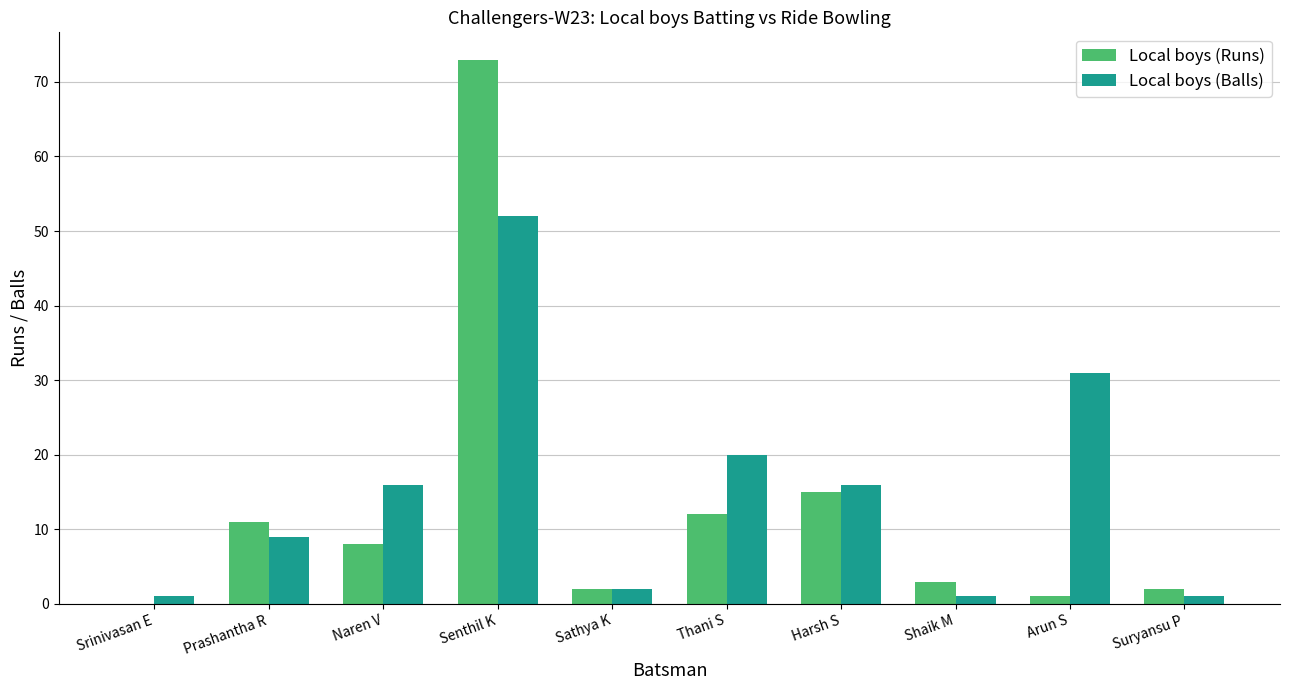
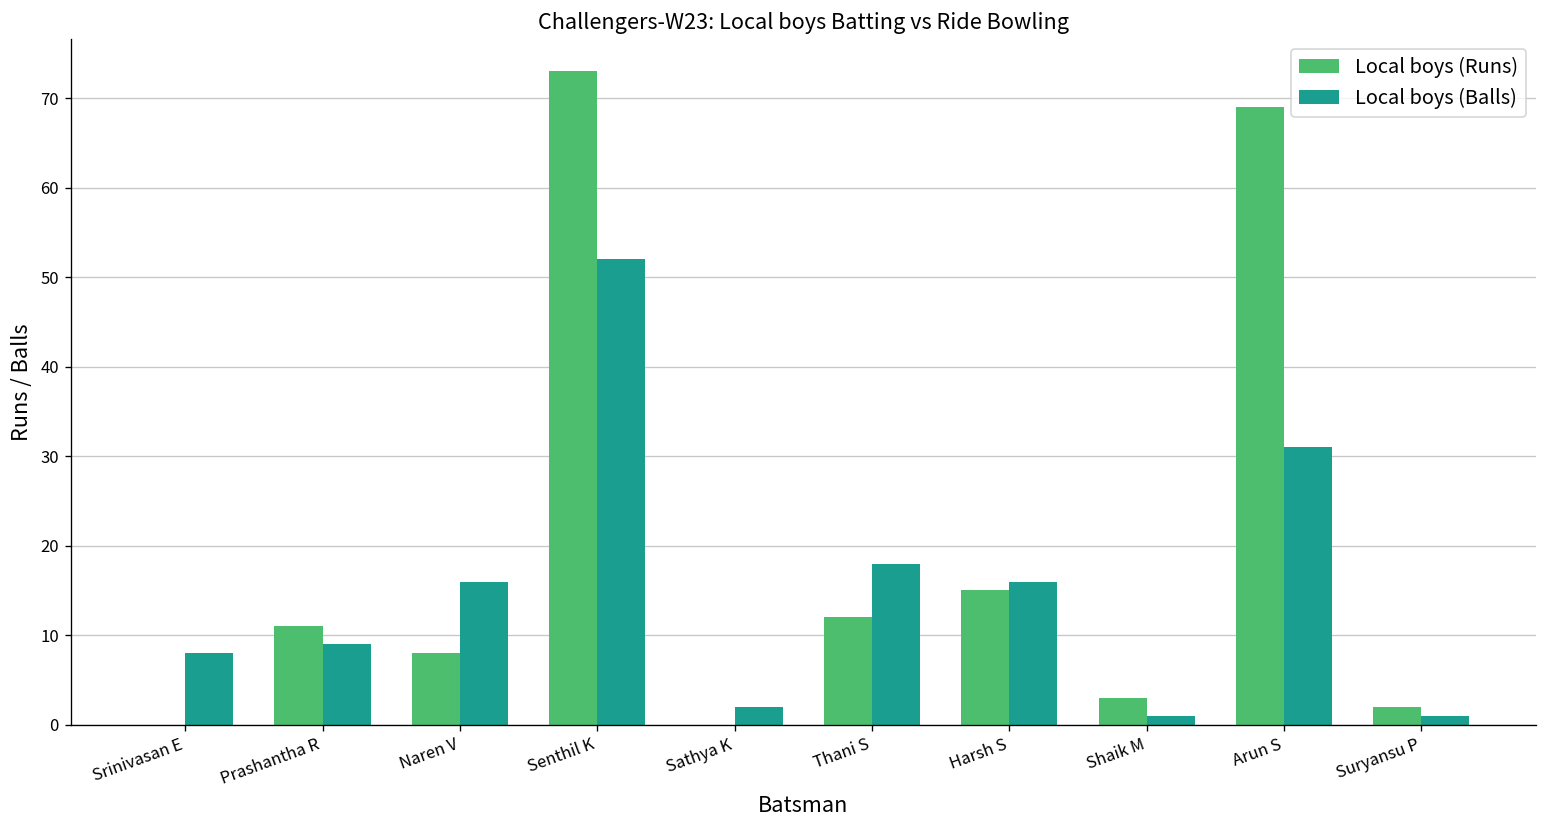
Local boys (Balls), Srinivasan E: 1 -> 8
Local boys (Runs), Sathya K: 2 -> 0
Local boys (Balls), Thani S: 20 -> 18
Local boys (Runs), Arun S: 1 -> 69
